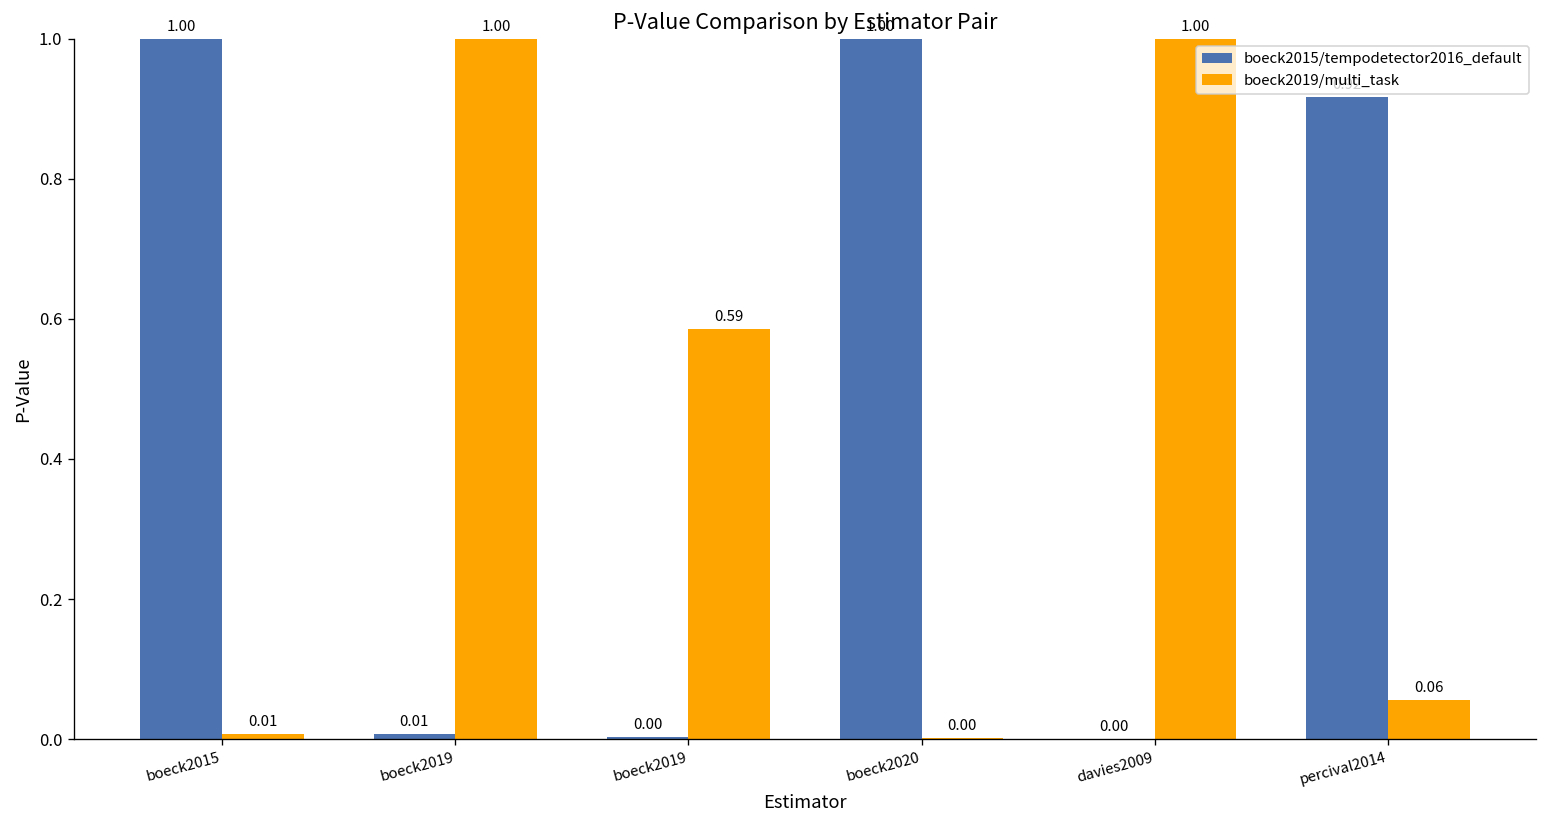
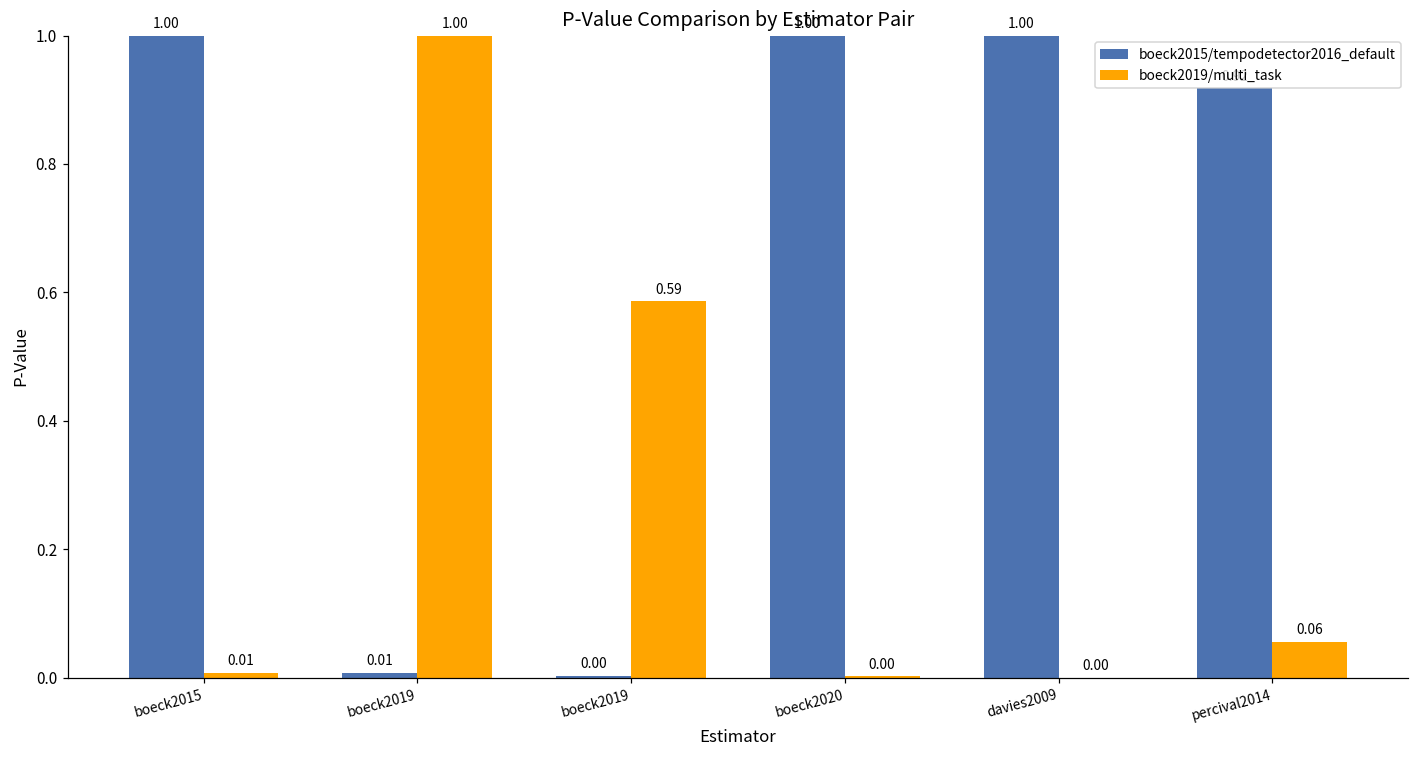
boeck2015/tempodetector2016_default, davies2009: 0.00 -> 1.00
boeck2019/multi_task, davies2009: 1.00 -> 0.00
